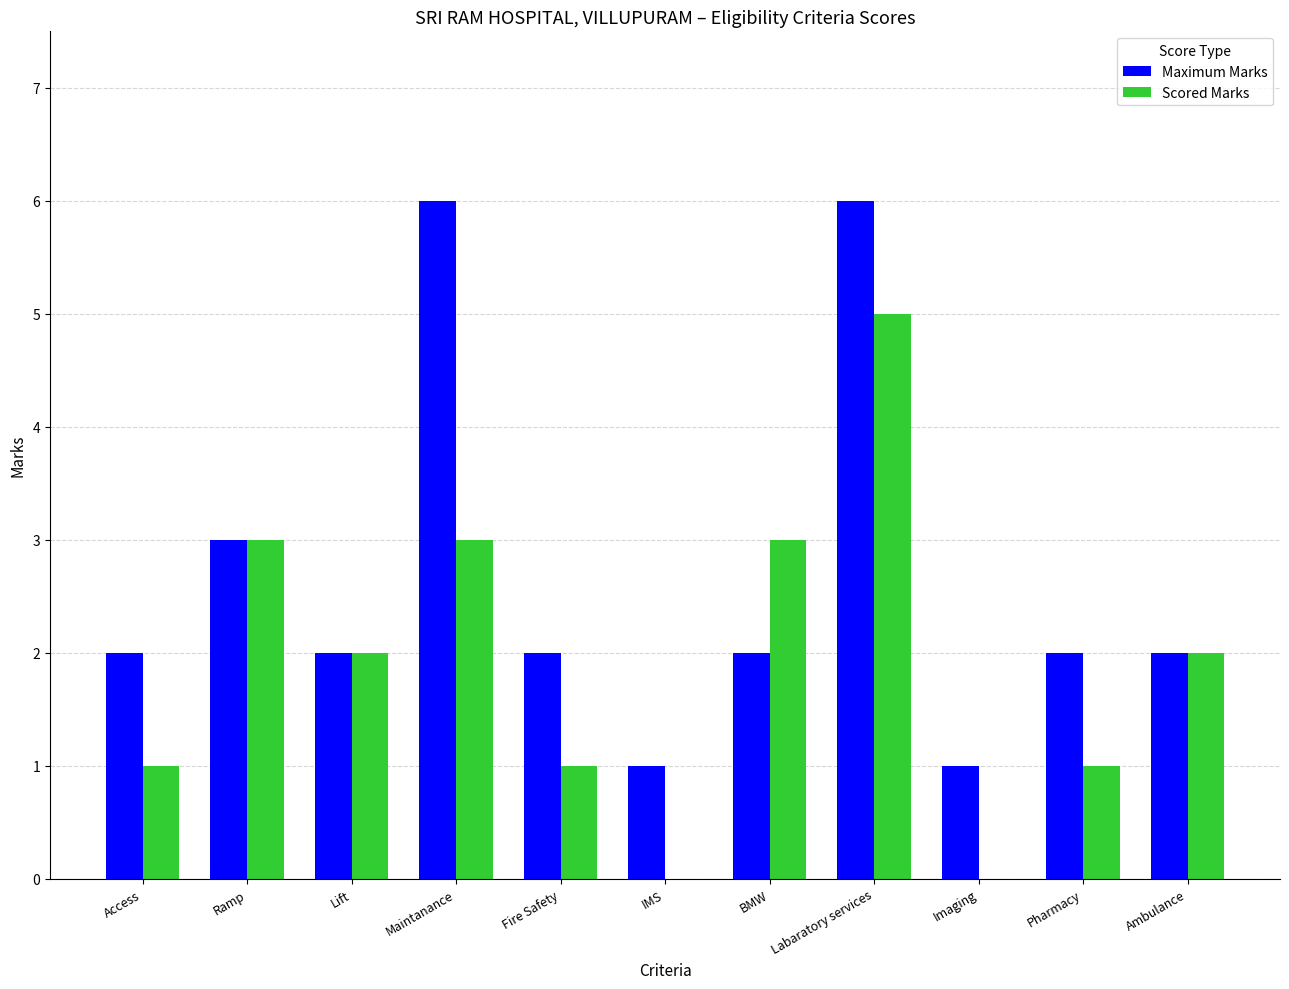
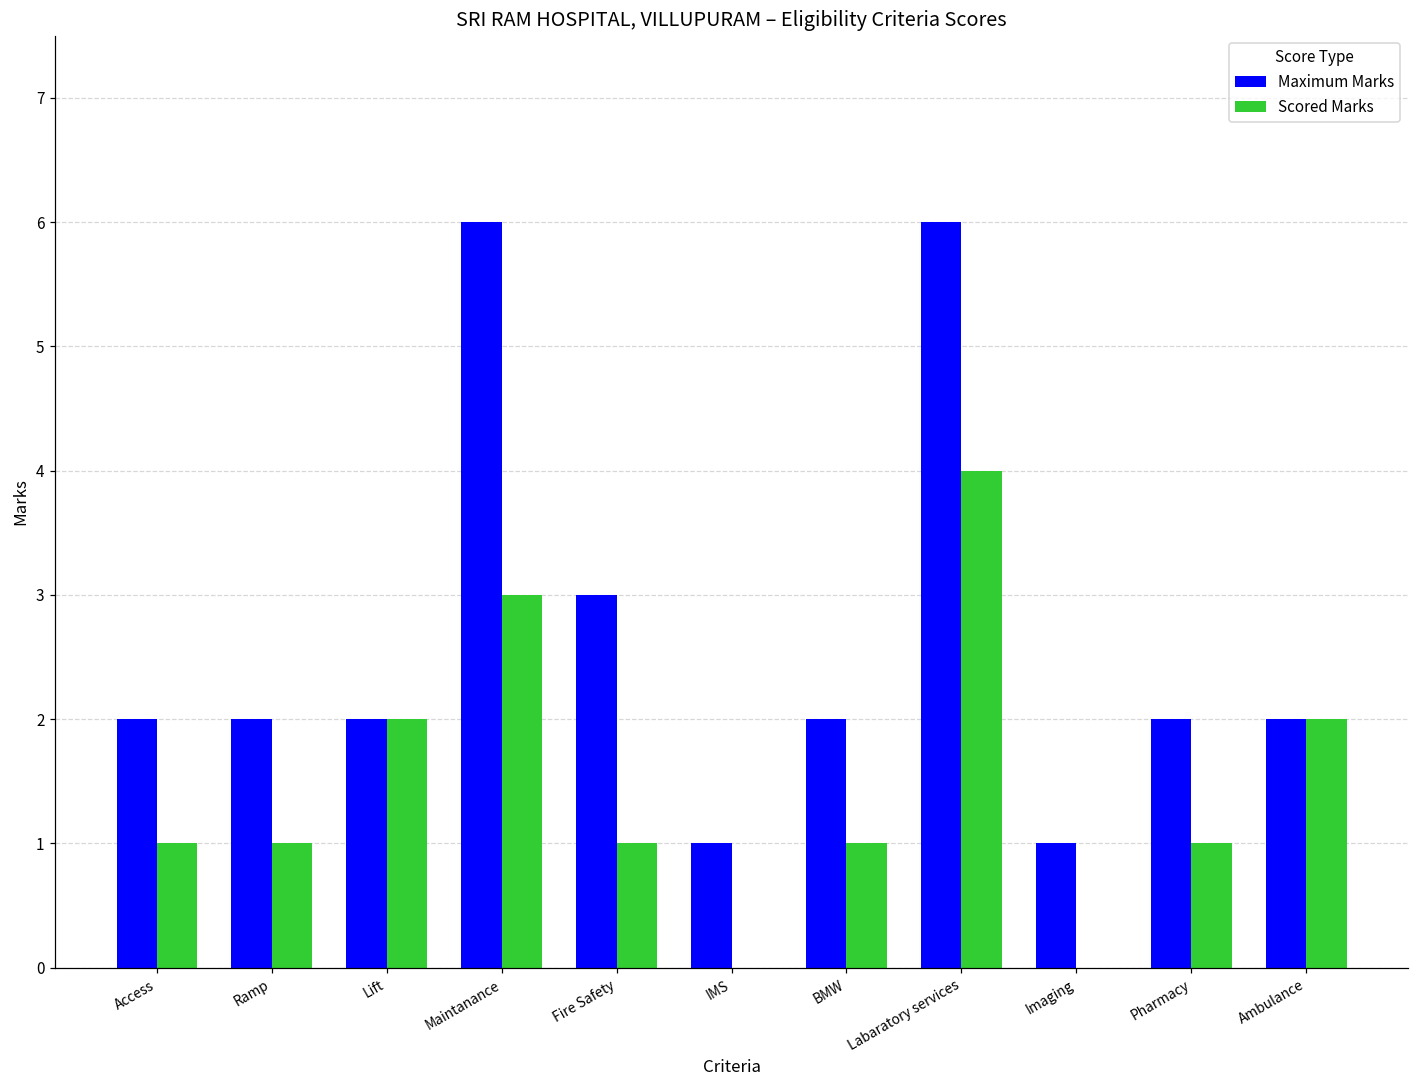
Maximum Marks, Ramp: 3 -> 2
Scored Marks, Ramp: 3 -> 1
Maximum Marks, Fire Safety: 2 -> 3
Scored Marks, BMW: 3 -> 1
Scored Marks, Labaratory services: 5 -> 4
